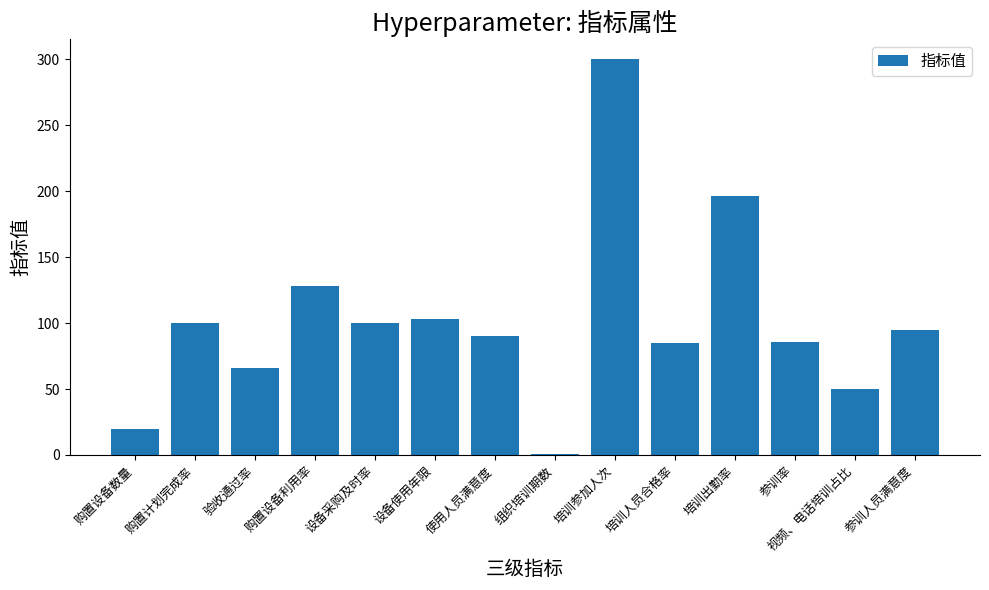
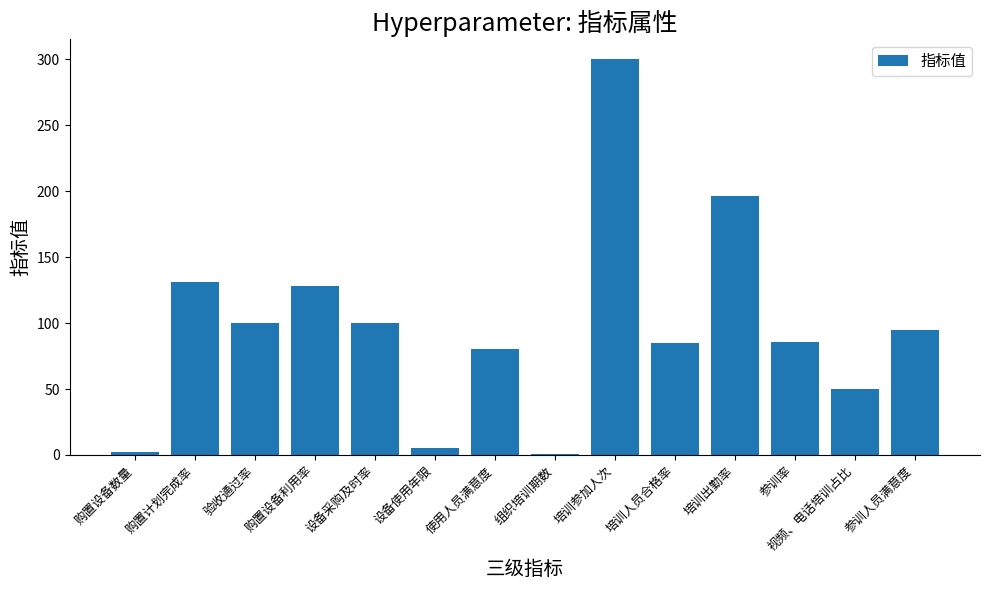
购置设备数量: 20 -> 2
购置计划完成率: 100 -> 131
验收通过率: 66 -> 100
设备使用年限: 103 -> 5
使用人员满意度: 90 -> 80
